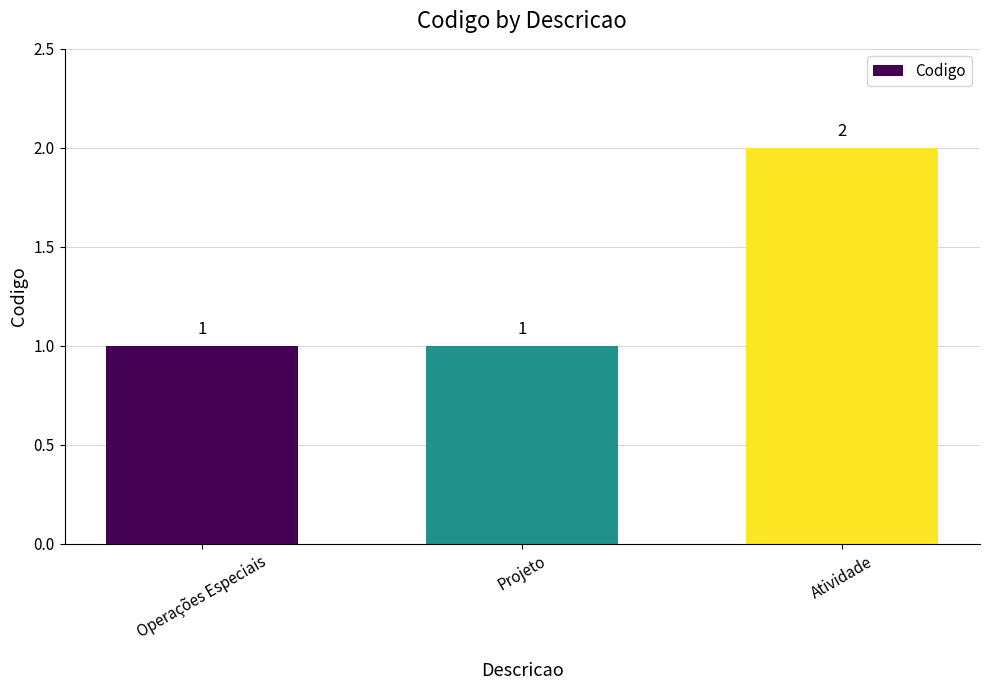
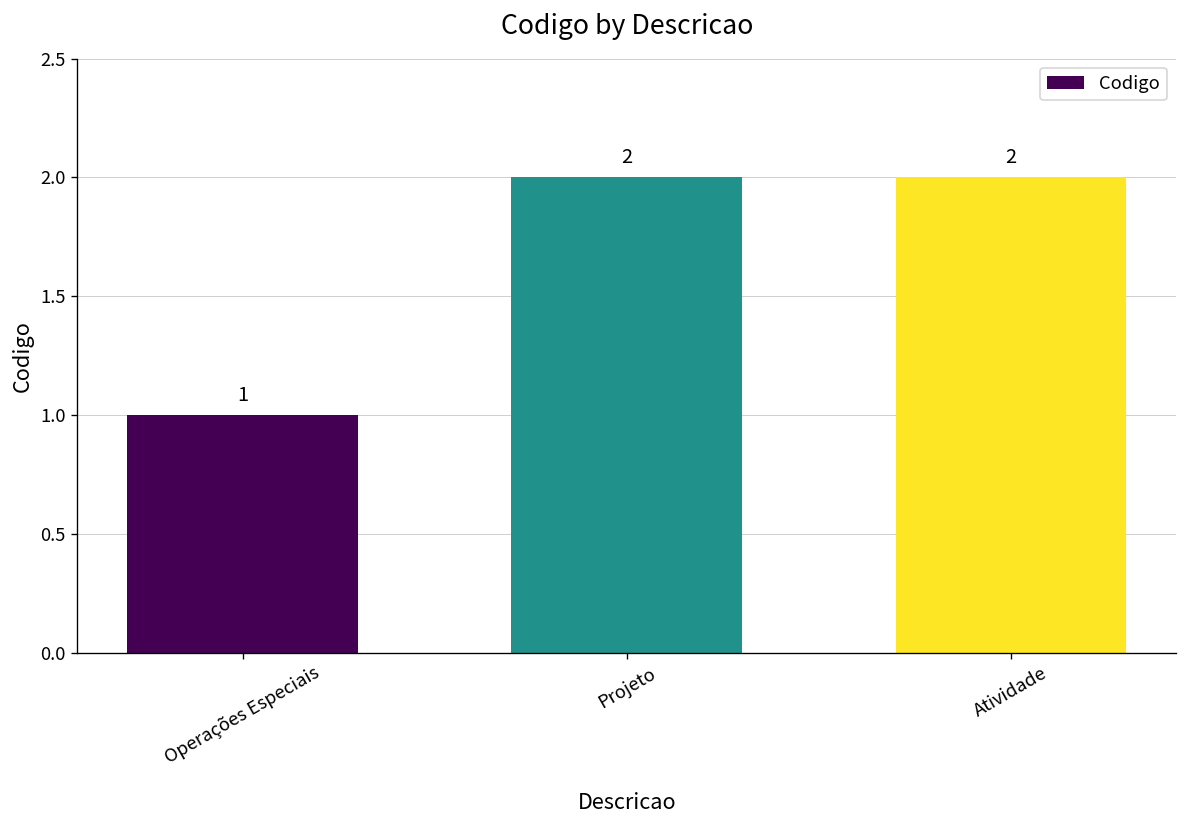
Projeto: 1 -> 2
